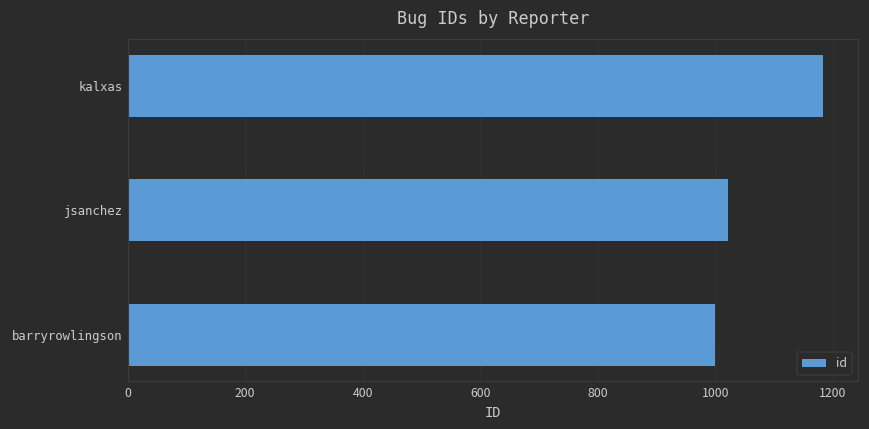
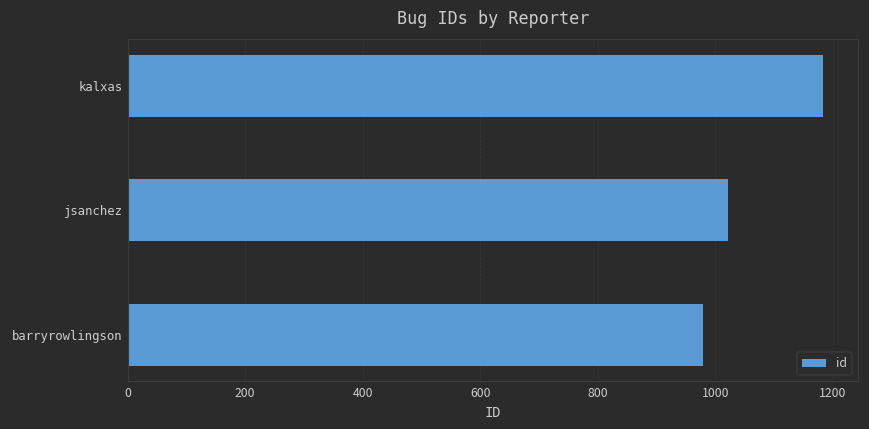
barryrowlingson: 1000 -> 980
